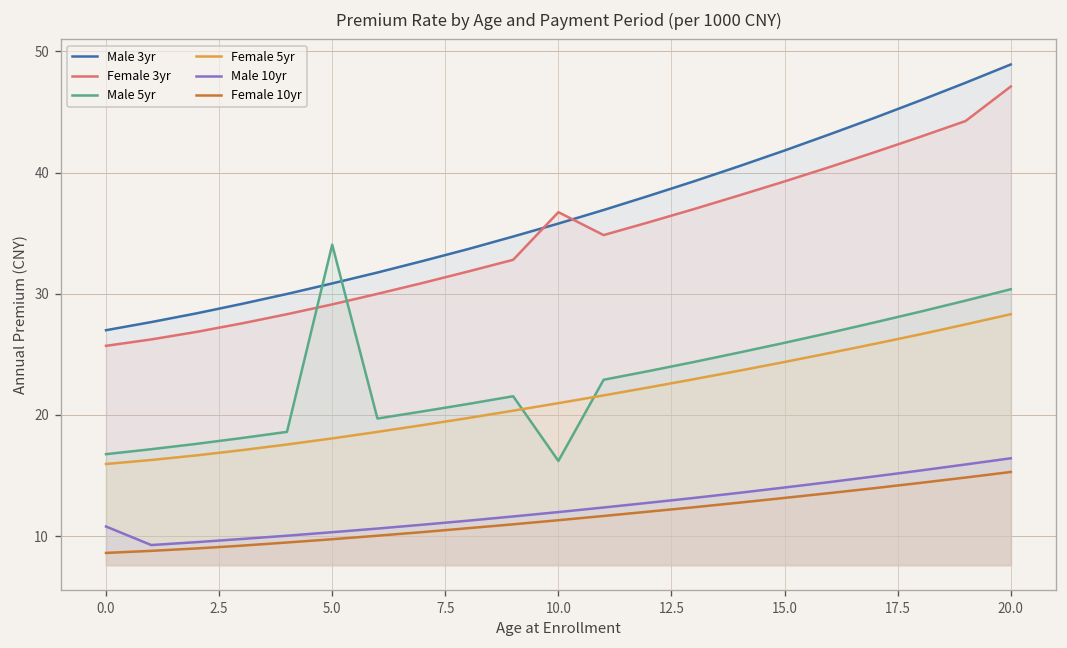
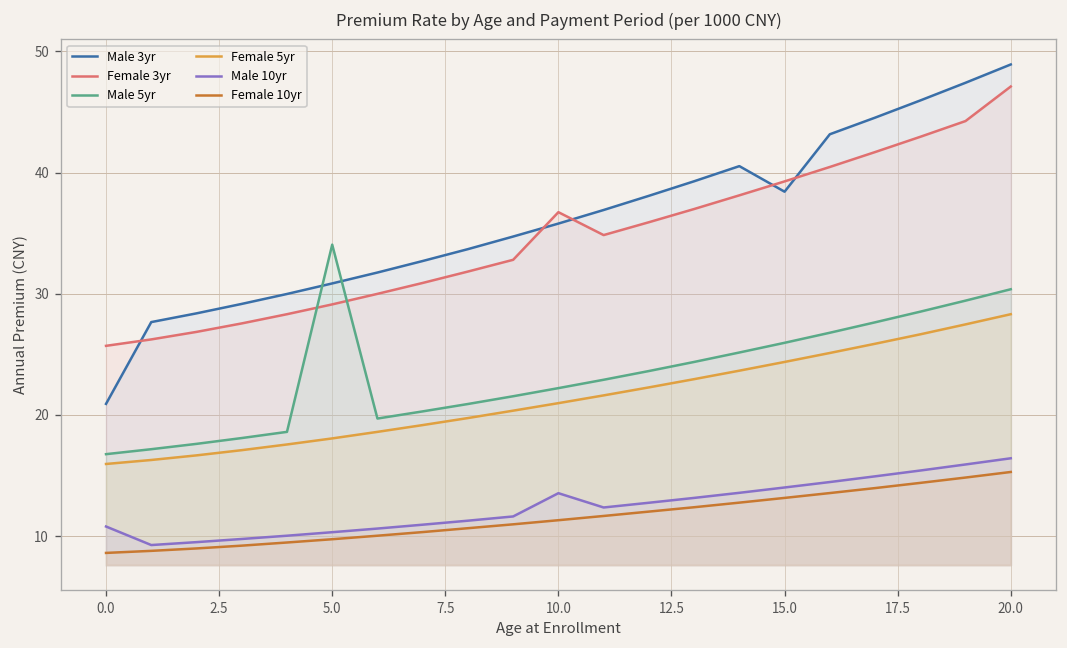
Male 3yr, 0.0: 27.0 -> 20.9
Male 5yr, 10.0: 16.2 -> 22.2
Male 10yr, 10.0: 12.0 -> 13.5
Male 3yr, 15.0: 41.8 -> 38.4
